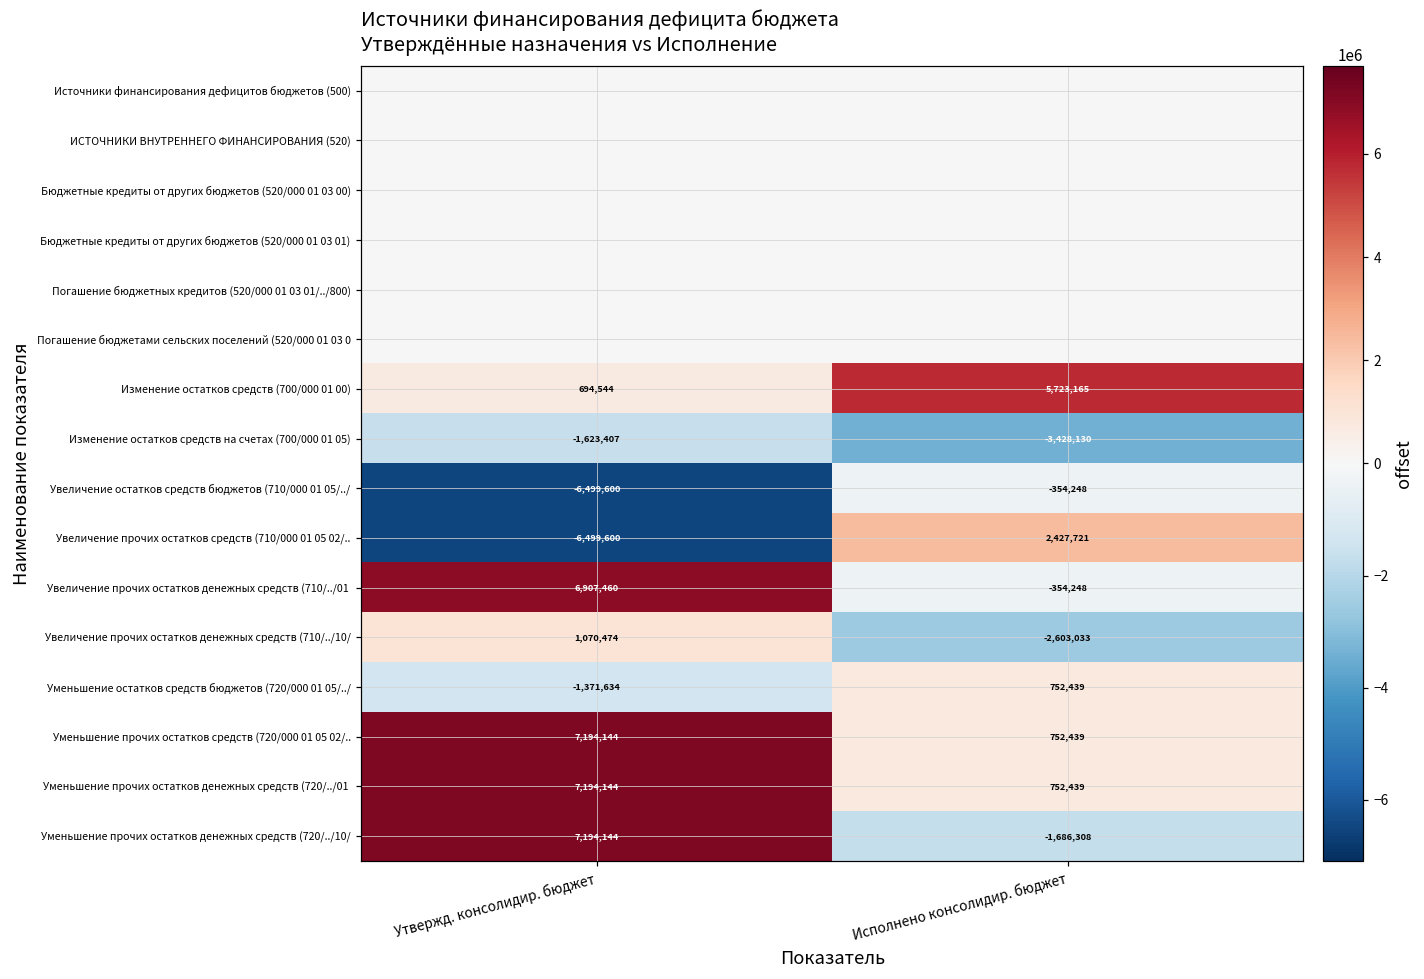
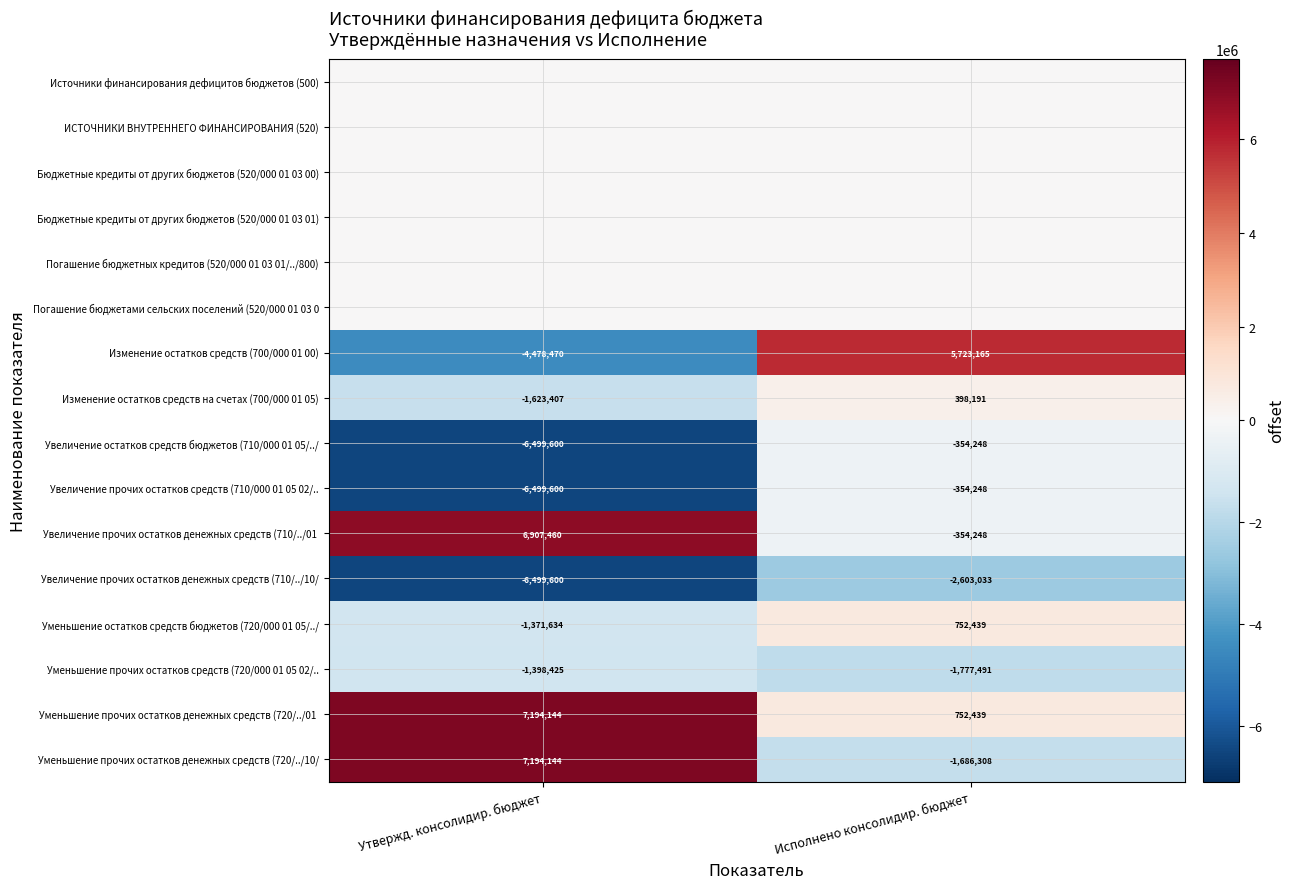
Изменение остатков средств (700/000 01 00), Утвержд. консолидир. бюджет: 694,544 -> -4,478,470
Изменение остатков средств на счетах (700/000 01 05), Исполнено консолидир. бюджет: -3,428,130 -> 398,191
Увеличение прочих остатков средств (710/000 01 05 02/.., Исполнено консолидир. бюджет: 2,427,721 -> -354,248
Увеличение прочих остатков денежных средств (710/../10/, Утвержд. консолидир. бюджет: 1,070,474 -> -6,499,600
Уменьшение прочих остатков средств (720/000 01 05 02/.., Утвержд. консолидир. бюджет: 7,194,144 -> -1,398,425
Уменьшение прочих остатков средств (720/000 01 05 02/.., Исполнено консолидир. бюджет: 752,439 -> -1,777,491
